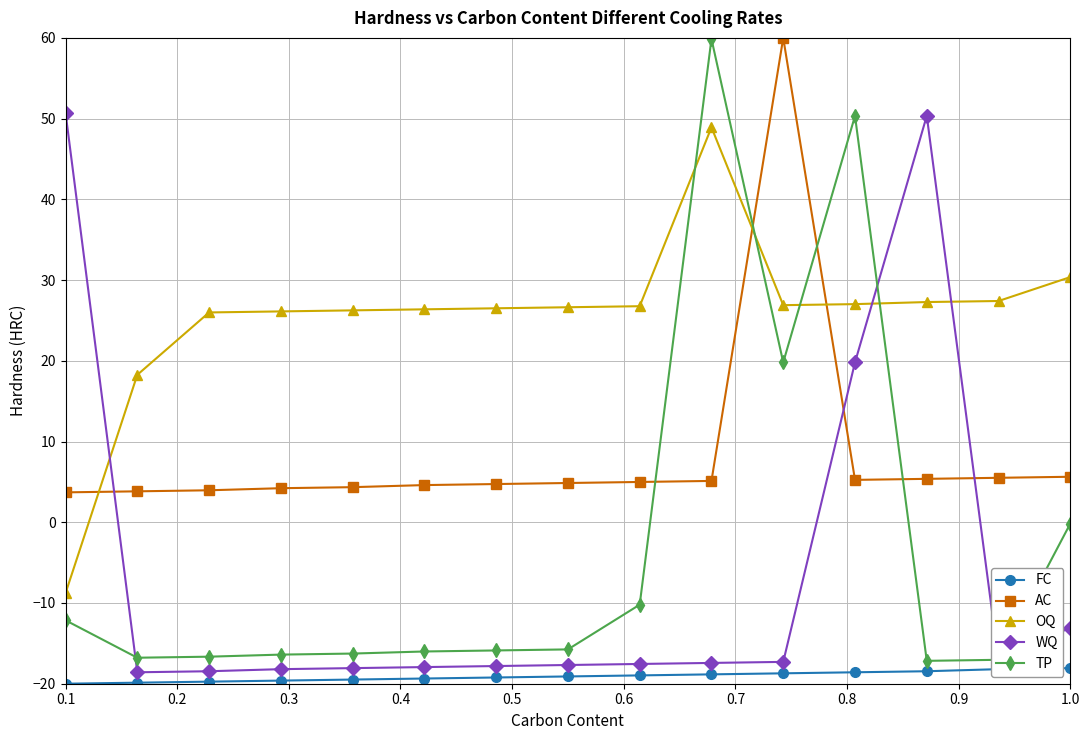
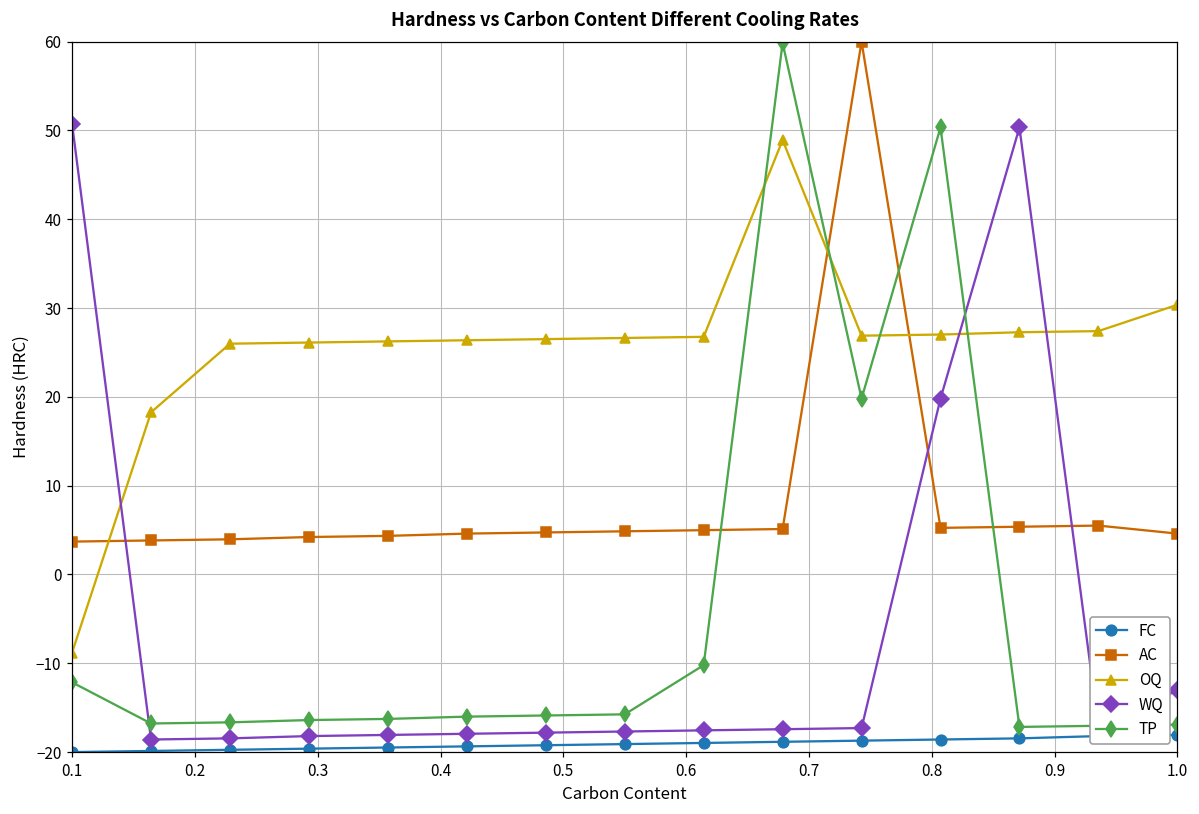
AC, 1.0: 6 -> 5
TP, 1.0: 0 -> -17
